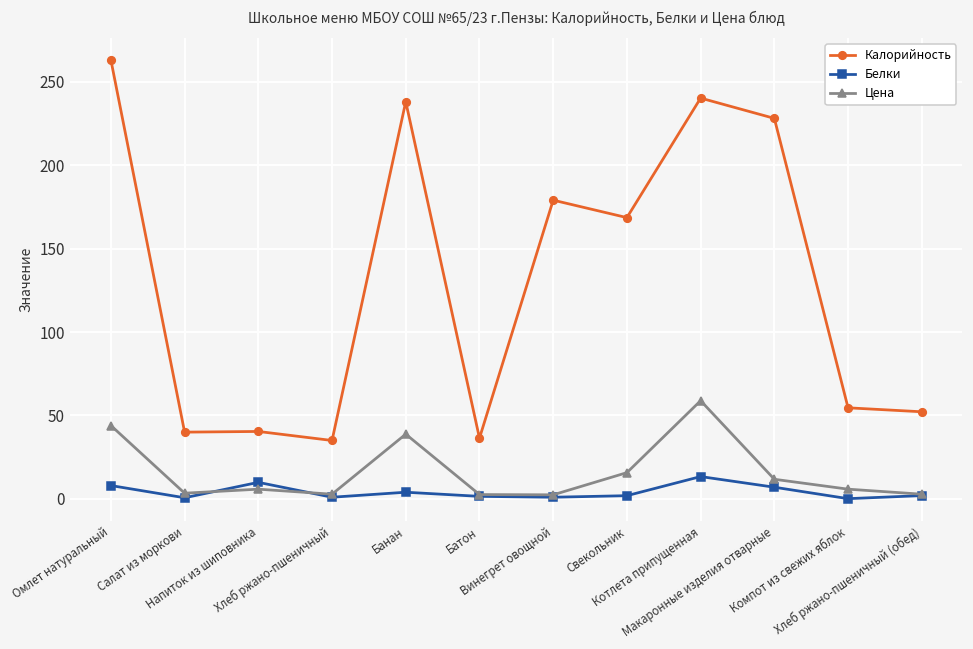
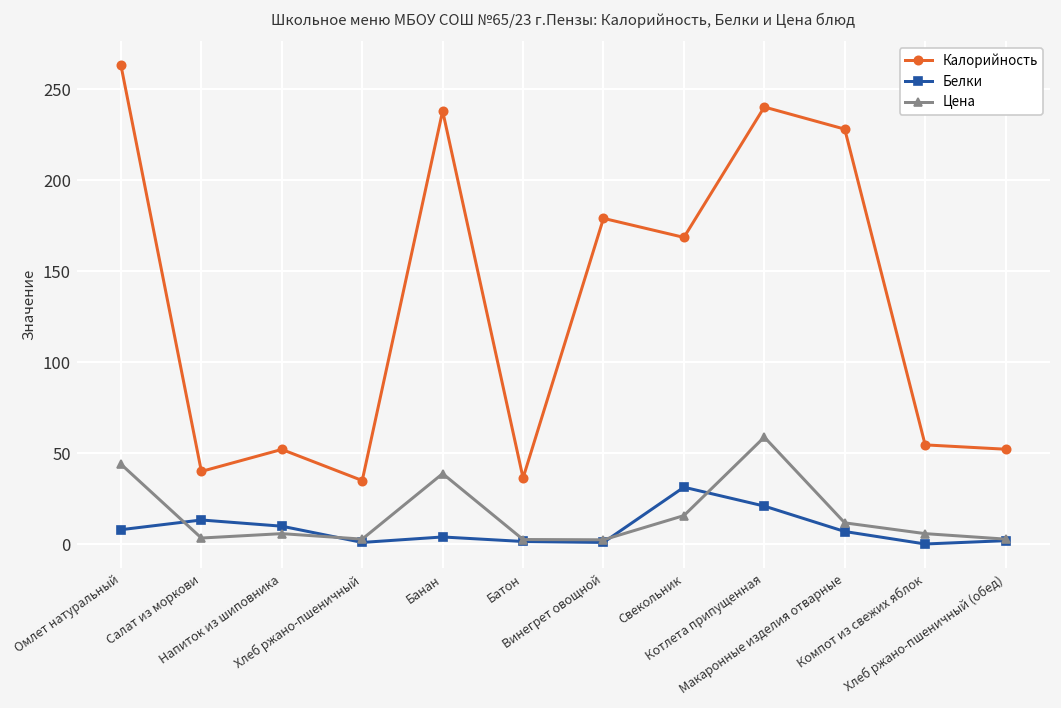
Белки, Салат из моркови: 1 -> 13
Калорийность, Напиток из шиповника: 40 -> 52
Белки, Свекольник: 2 -> 31
Белки, Котлета припущенная: 13 -> 21
